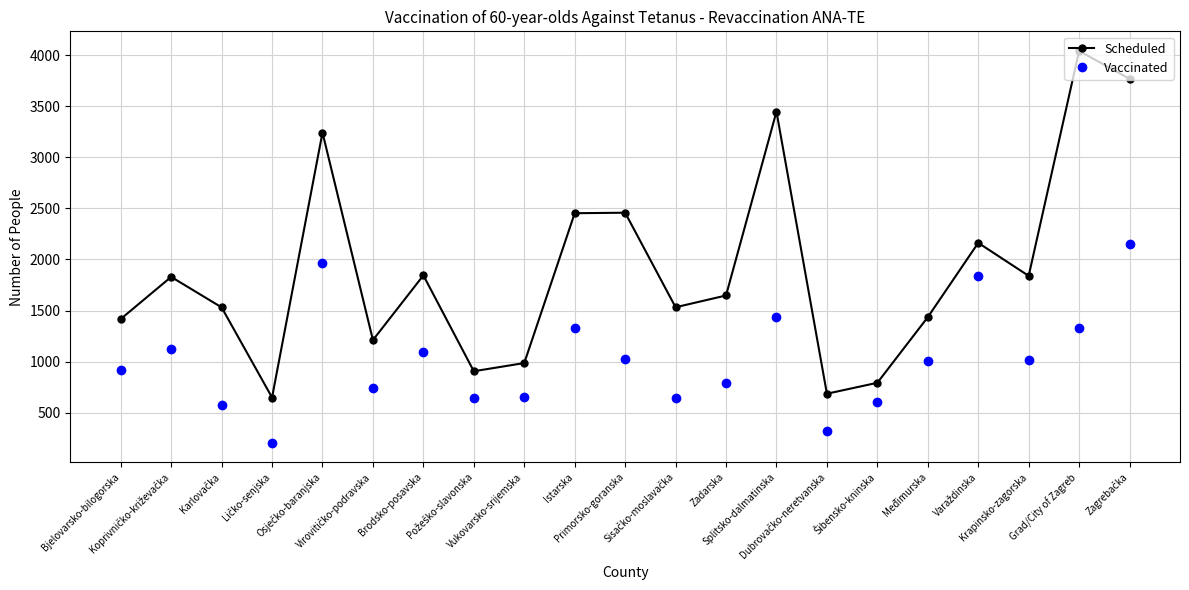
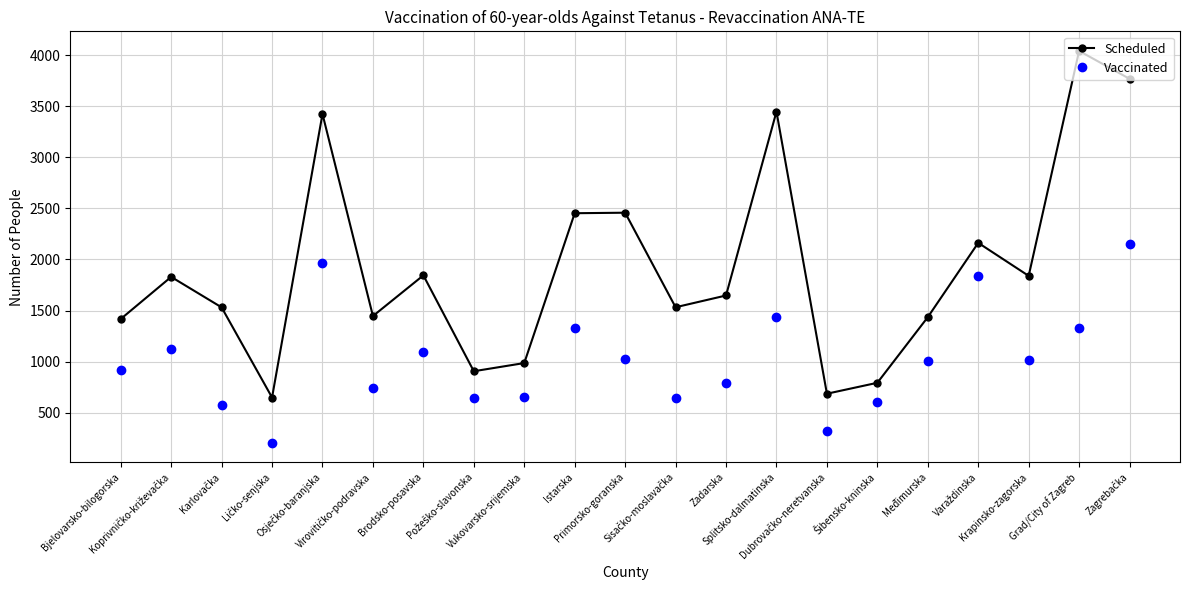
Scheduled, Osječko-baranjska: 3240 -> 3420
Scheduled, Virovitičko-podravska: 1210 -> 1450
